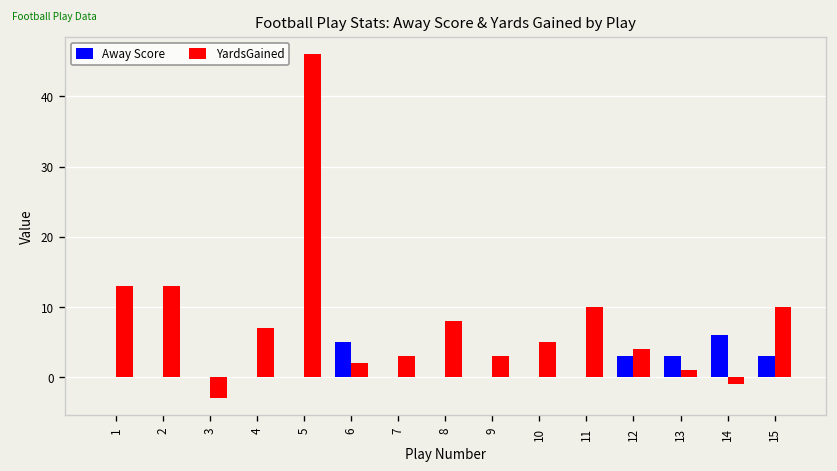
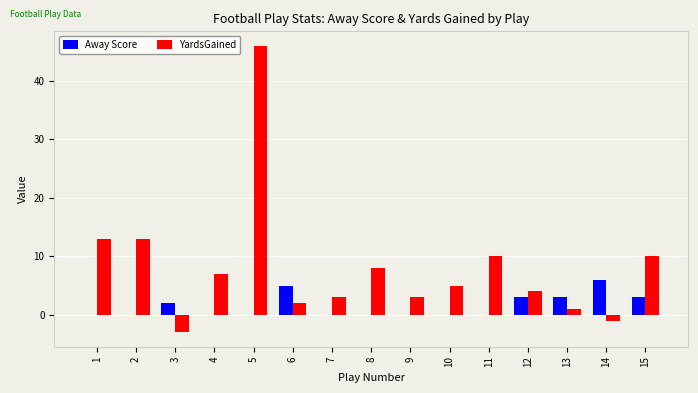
Away Score, 3: 0 -> 2
